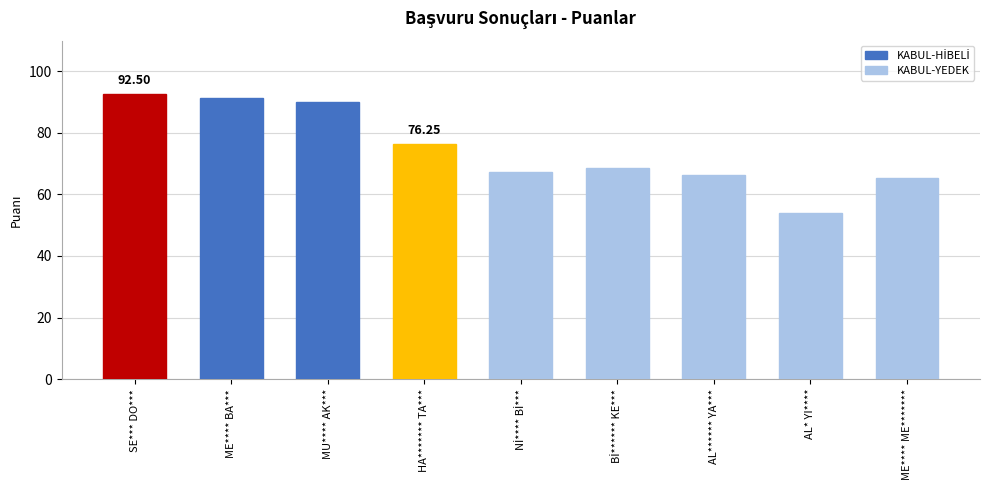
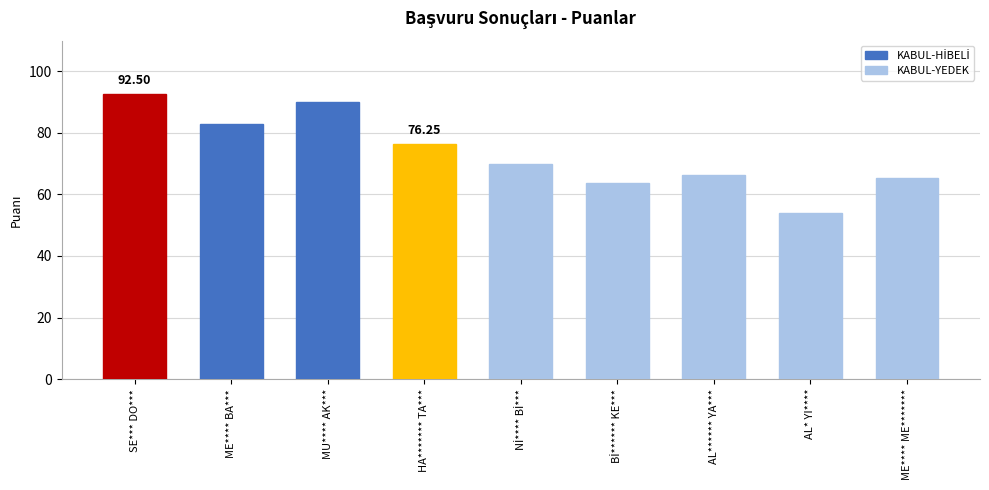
ME**** BA***: 91 -> 83
Nİ**** Bİ***: 67 -> 70
Bİ****** KE***: 69 -> 64
